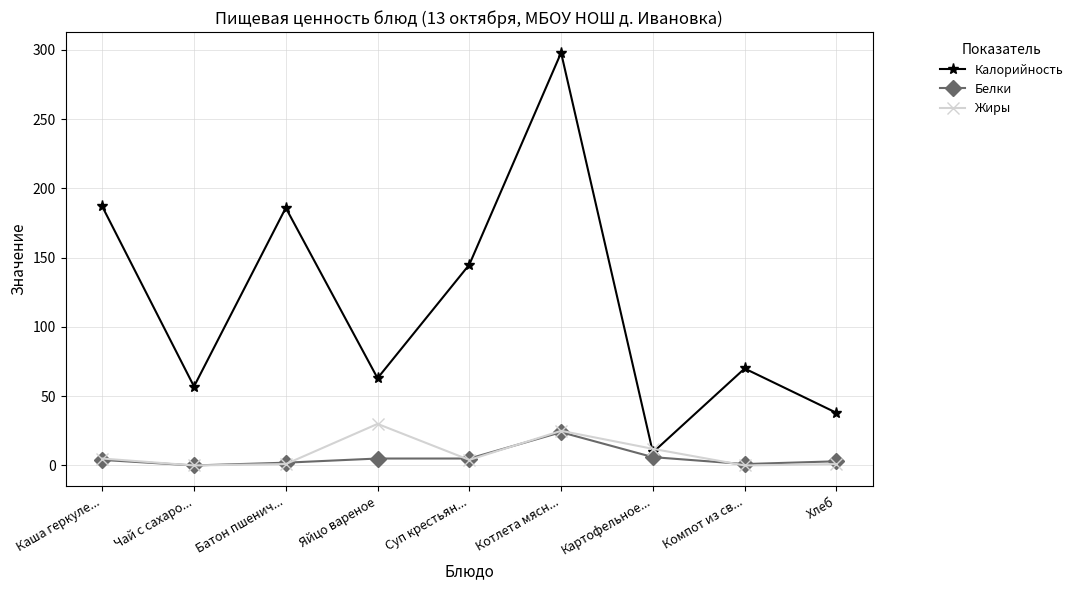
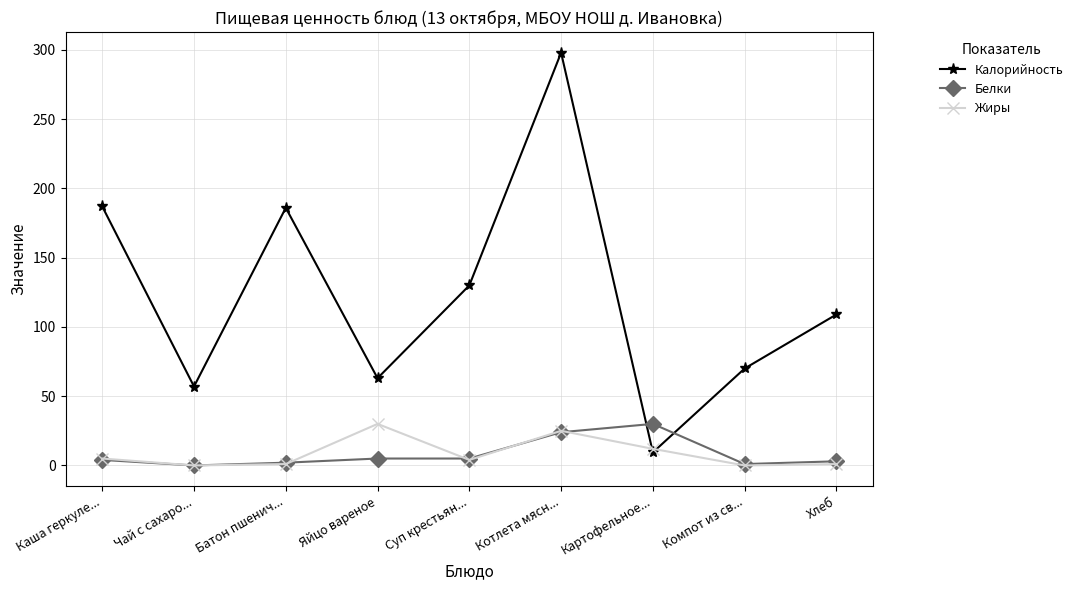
Калорийность, Суп крестьян...: 145 -> 130
Белки, Картофельное...: 6 -> 30
Калорийность, Хлеб: 38 -> 109
